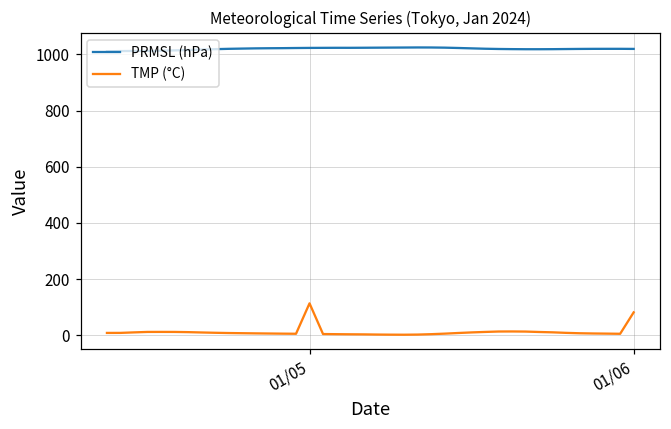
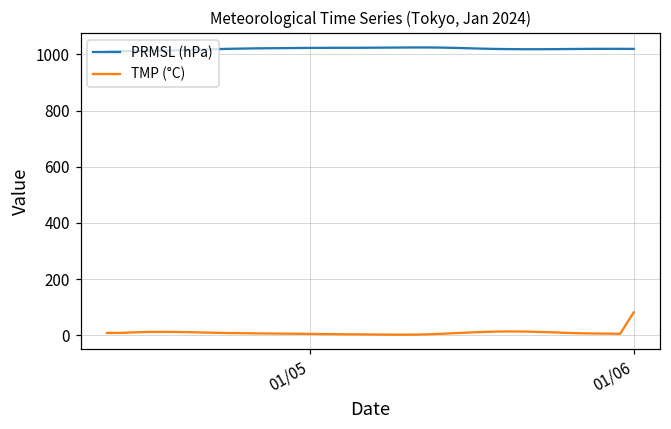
TMP (°C), 01/05: 110 -> 0
